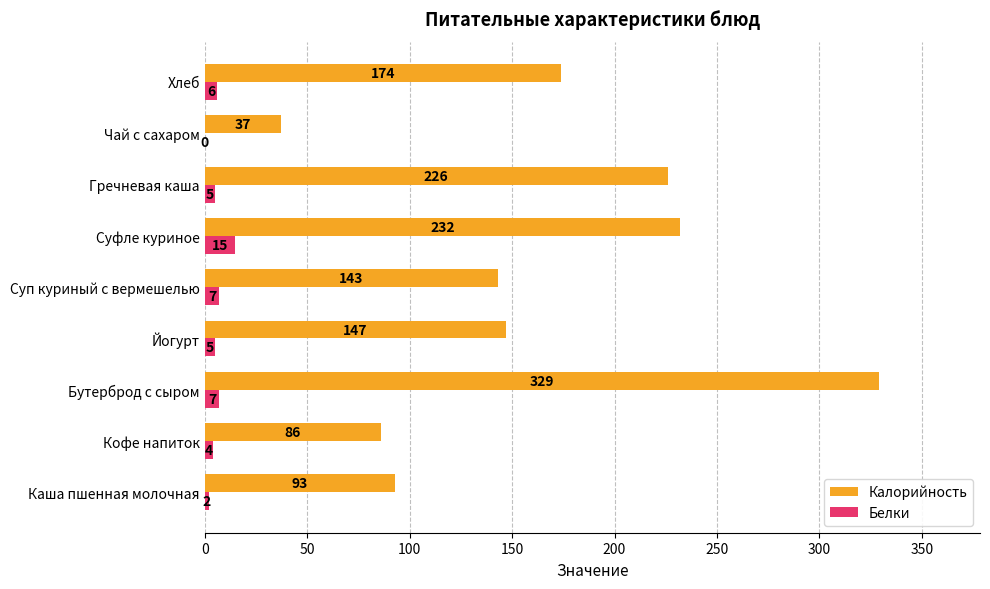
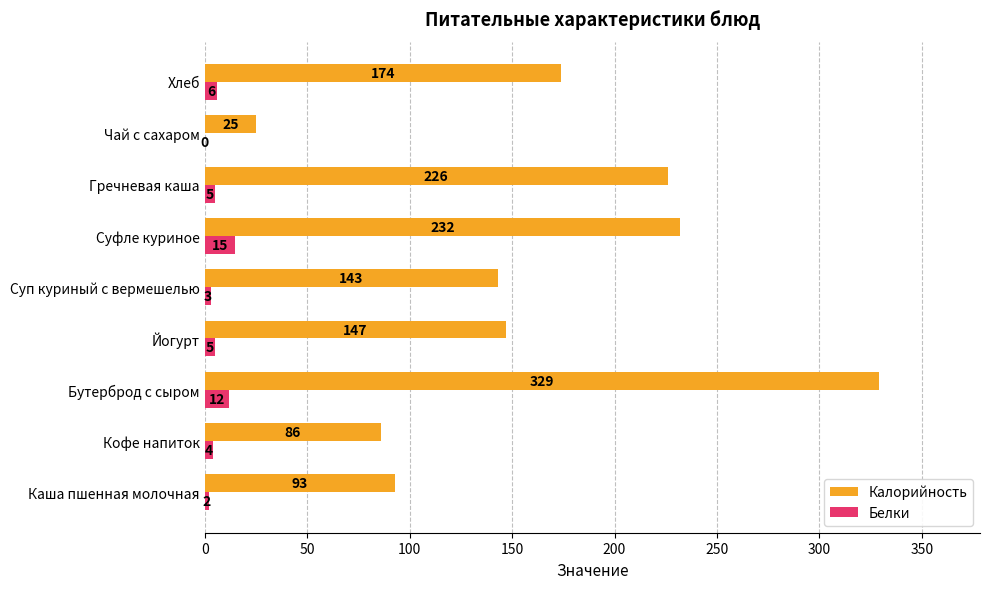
Калорийность, Чай с сахаром: 37 -> 25
Белки, Суп куриный с вермешелью: 7 -> 3
Белки, Бутерброд с сыром: 7 -> 12
